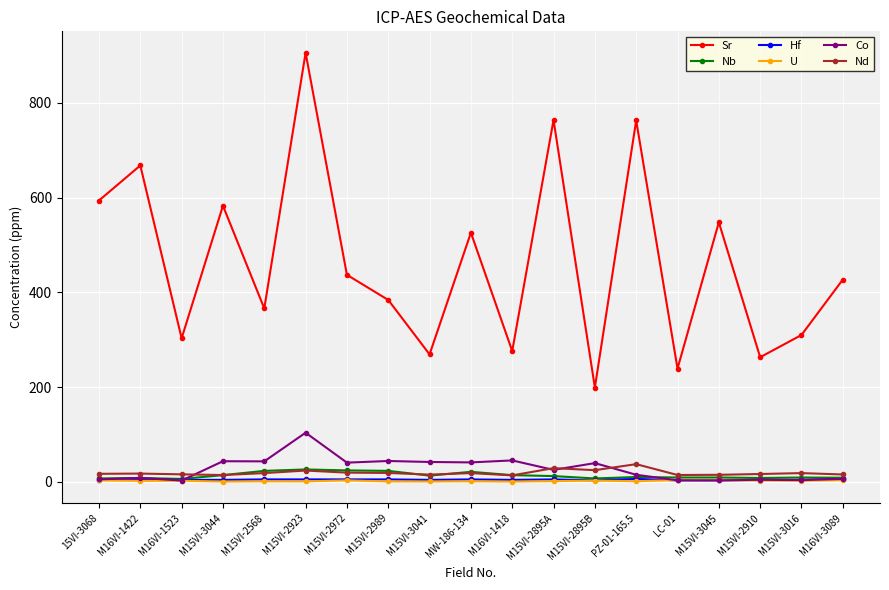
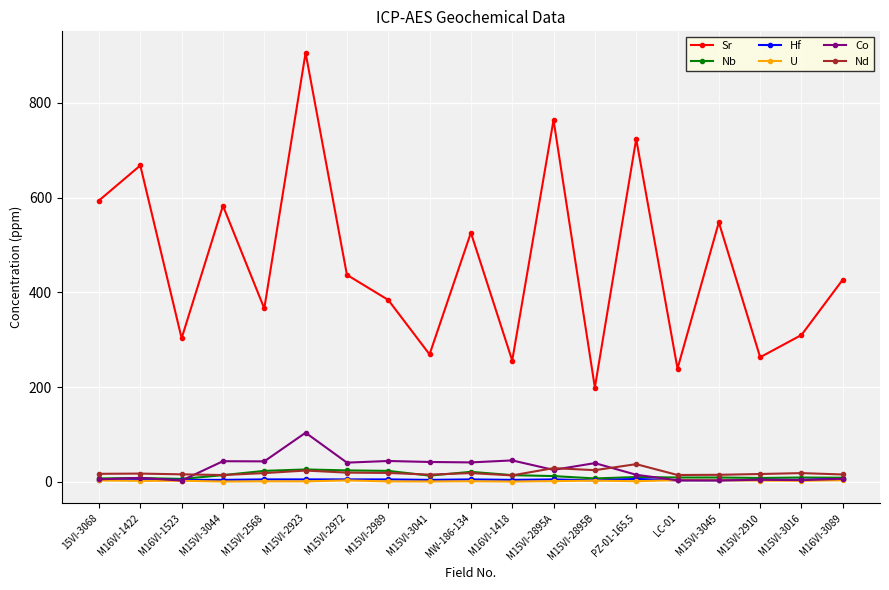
Sr, M16VI-1418: 280 -> 260
Sr, PZ-01-165.5: 760 -> 720
